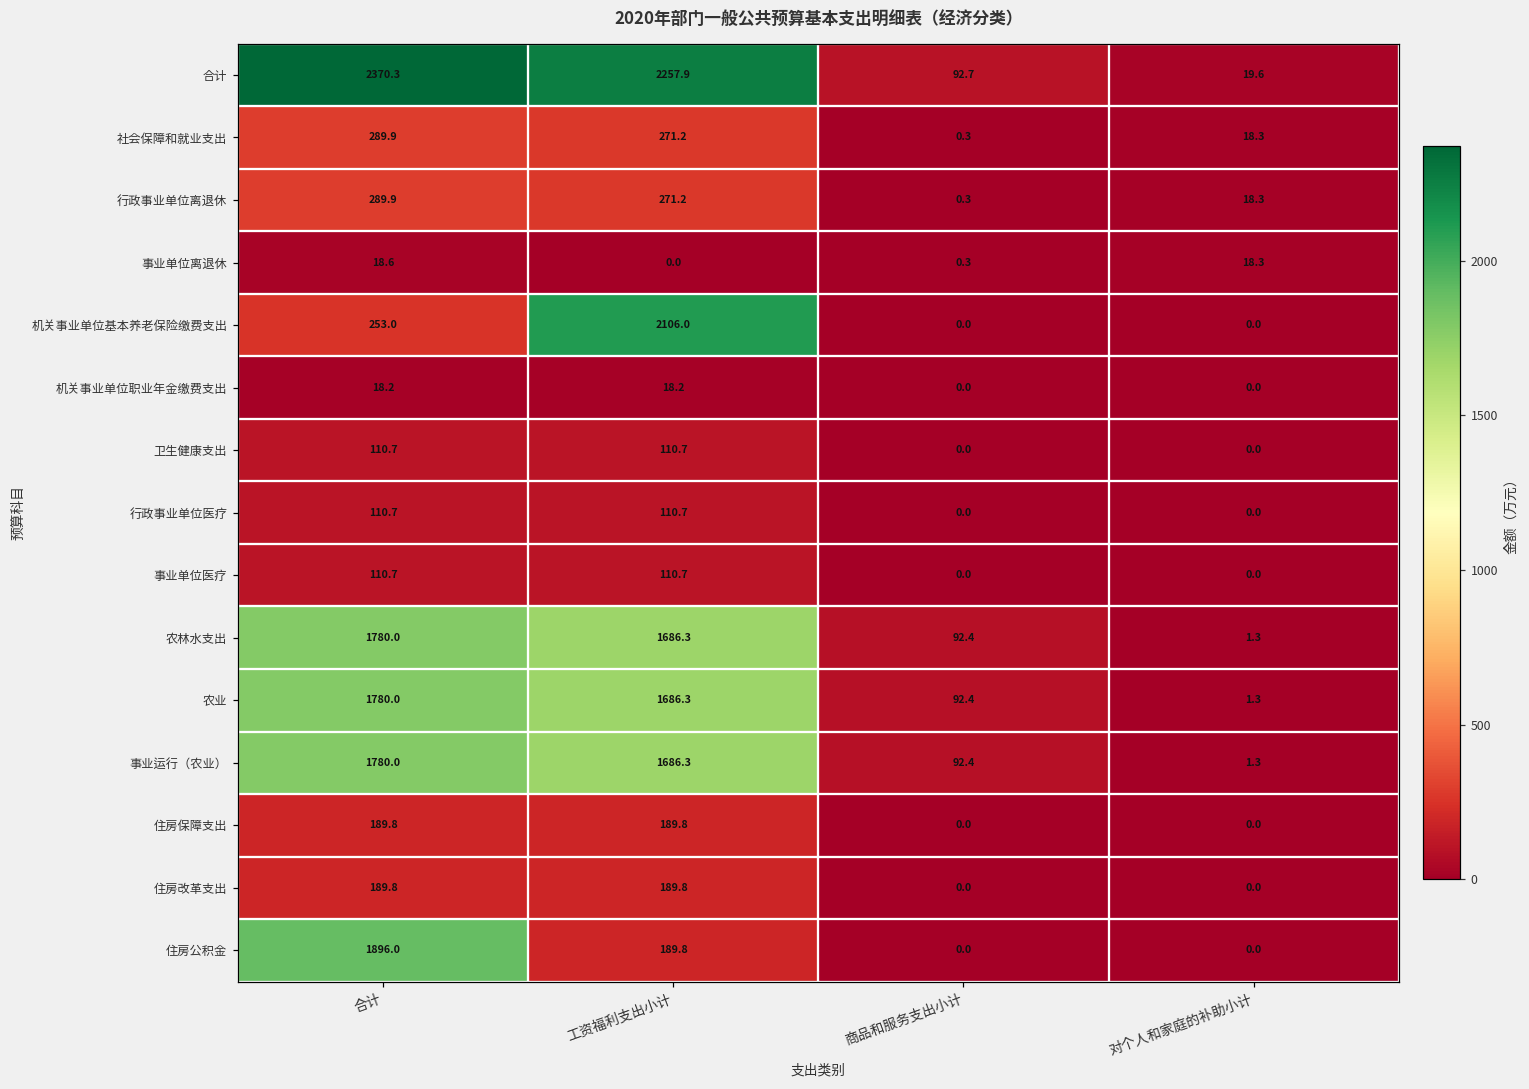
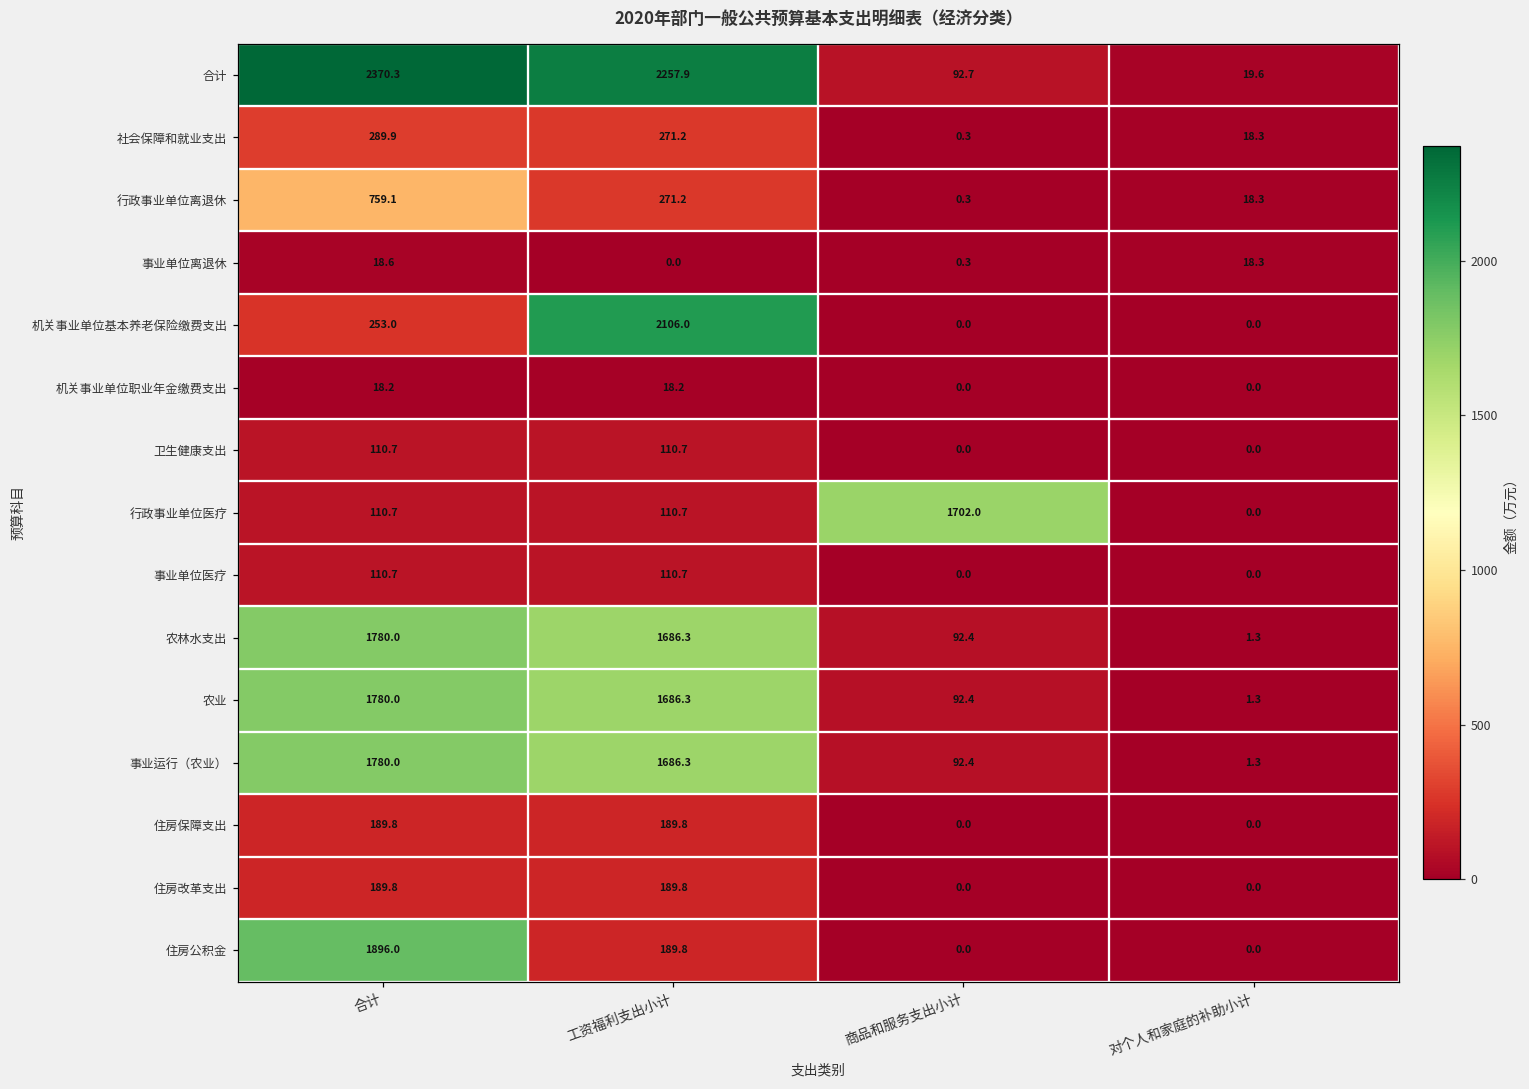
行政事业单位离退休, 合计: 289.9 -> 759.1
行政事业单位医疗, 商品和服务支出小计: 0.0 -> 1702.0
